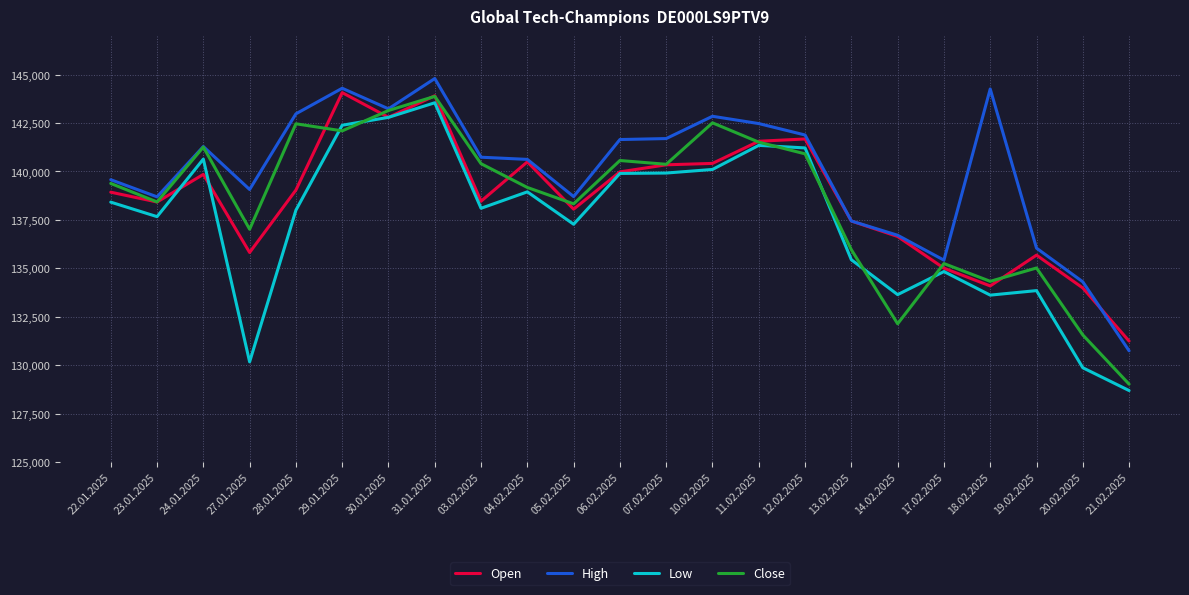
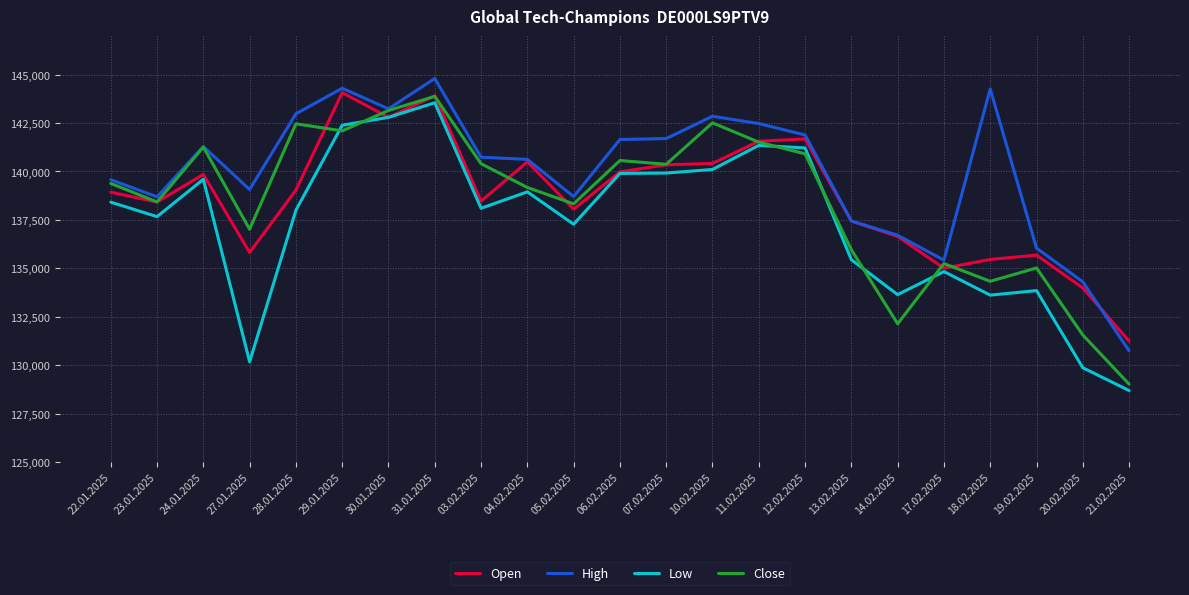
Low, 24.01.2025: 140,600 -> 139,600
Open, 18.02.2025: 134,100 -> 135,500
